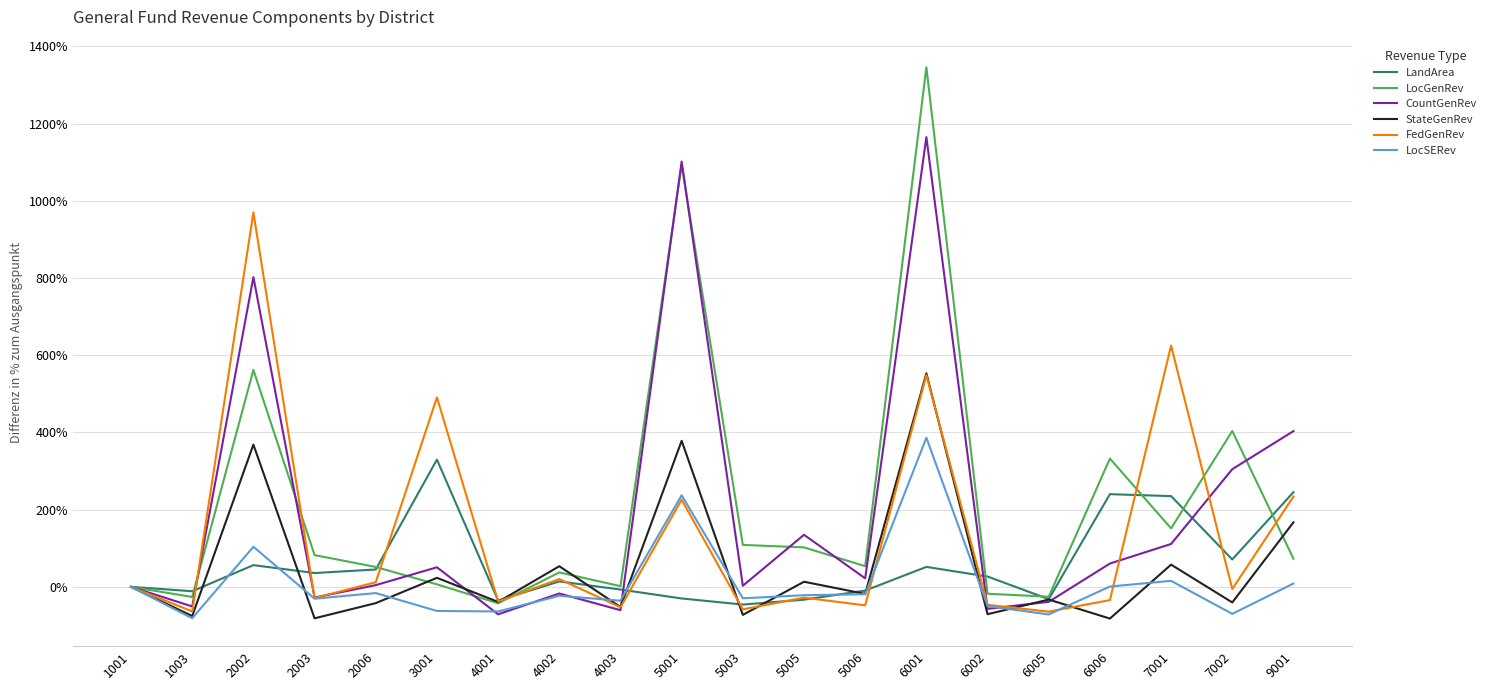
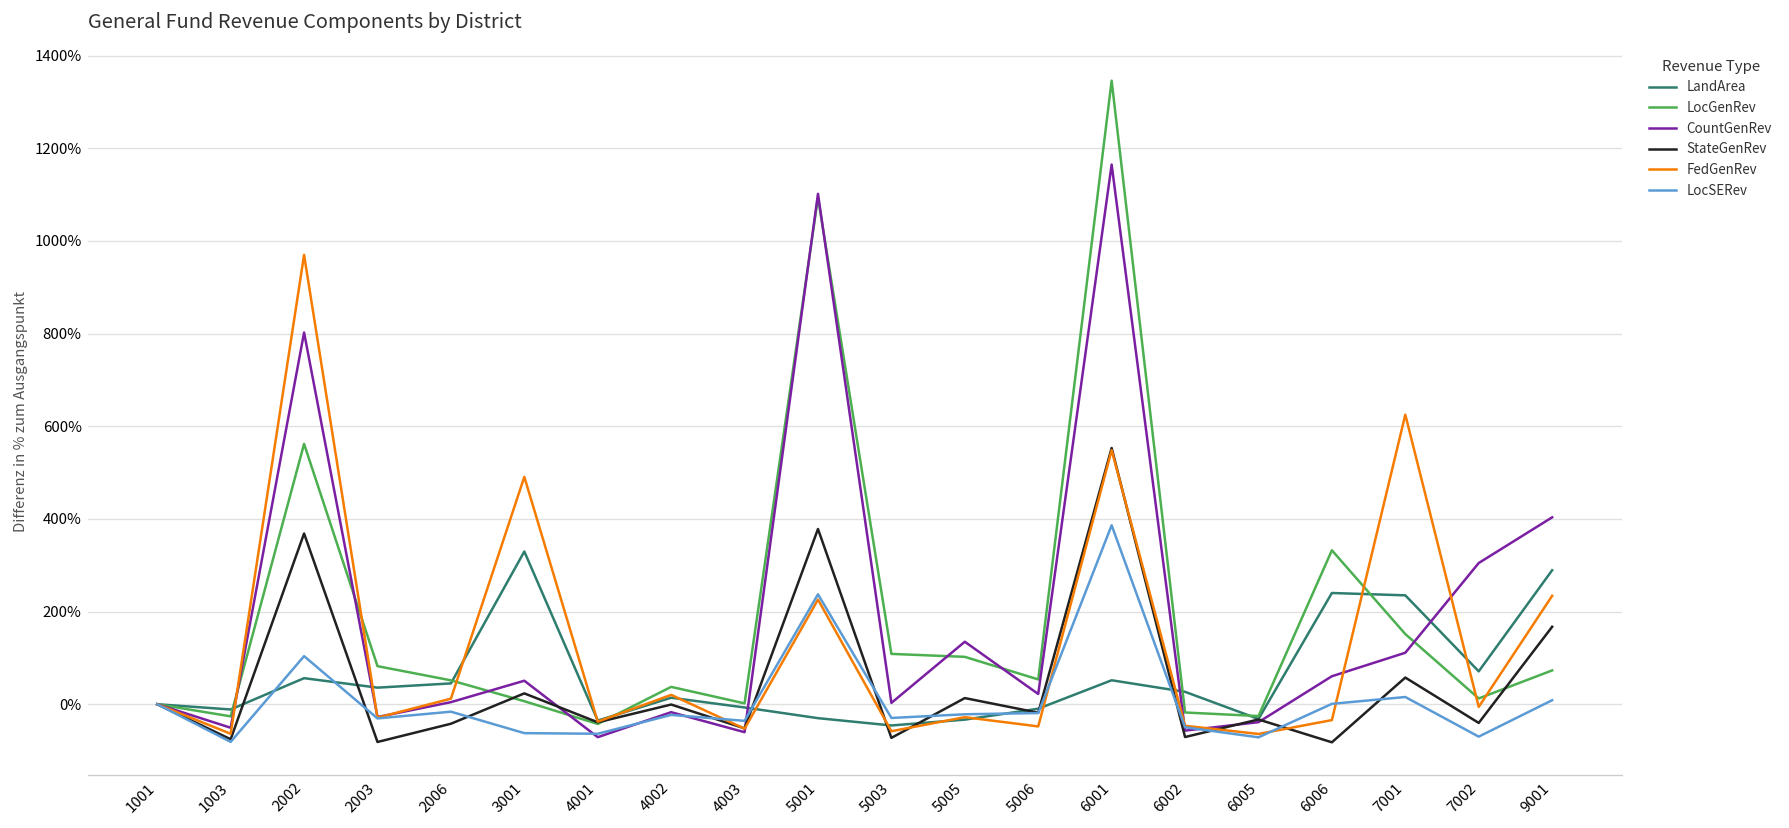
StateGenRev, 4002: 50% -> 0%
LocGenRev, 7002: 400% -> 10%
LandArea, 9001: 250% -> 290%
